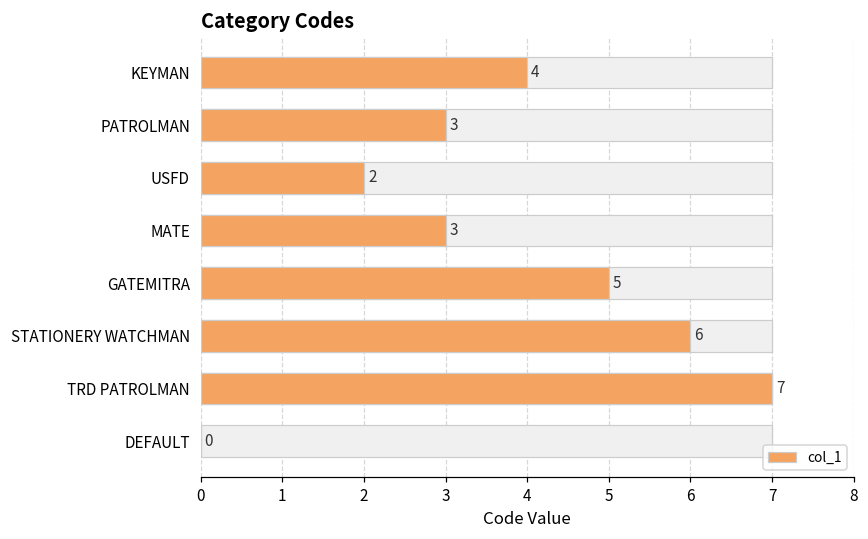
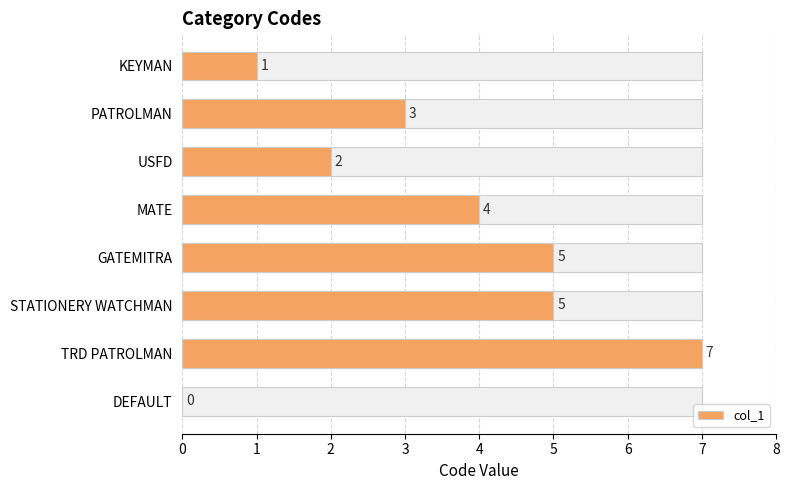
col_1, KEYMAN: 4 -> 1
col_1, MATE: 3 -> 4
col_1, STATIONERY WATCHMAN: 6 -> 5
